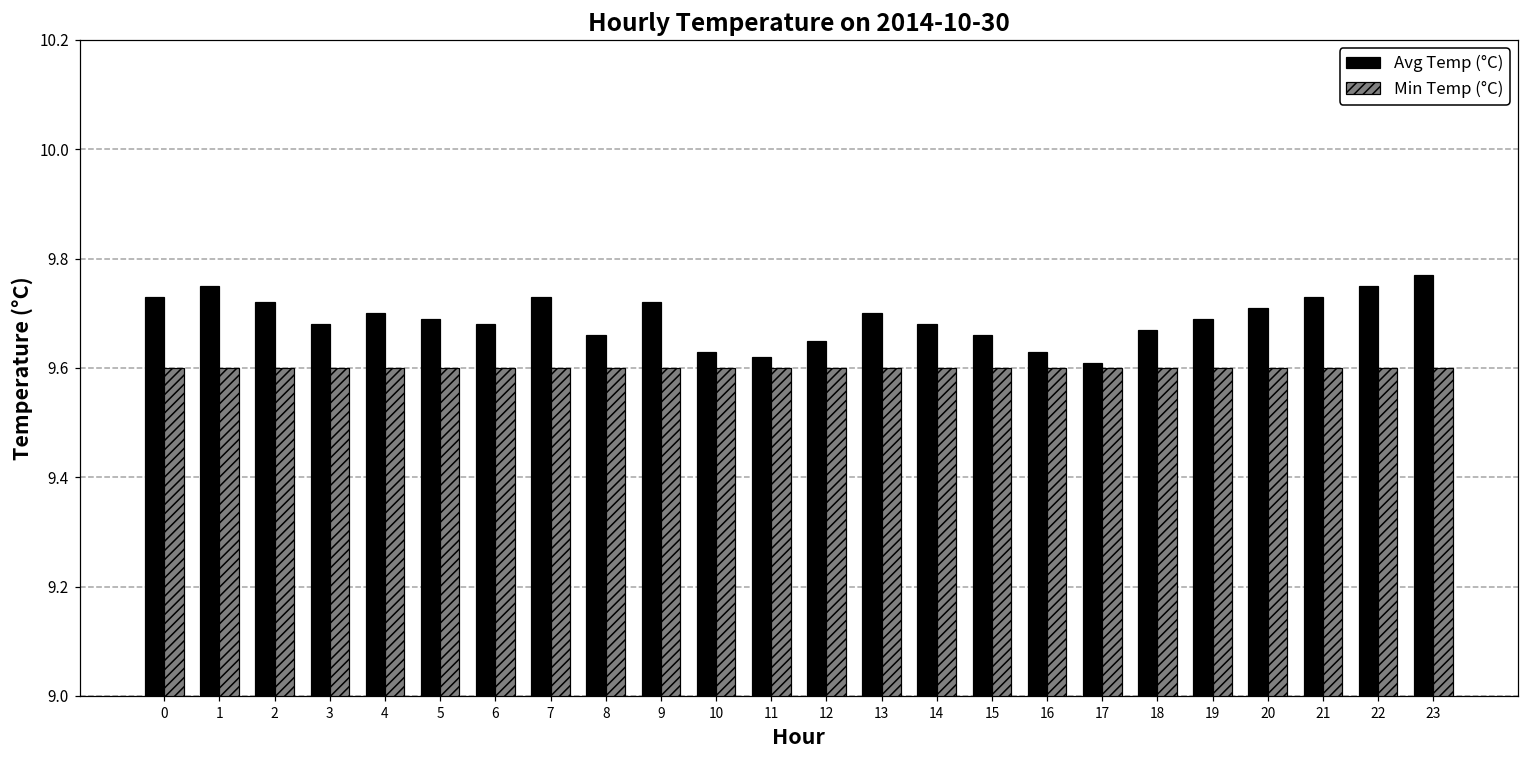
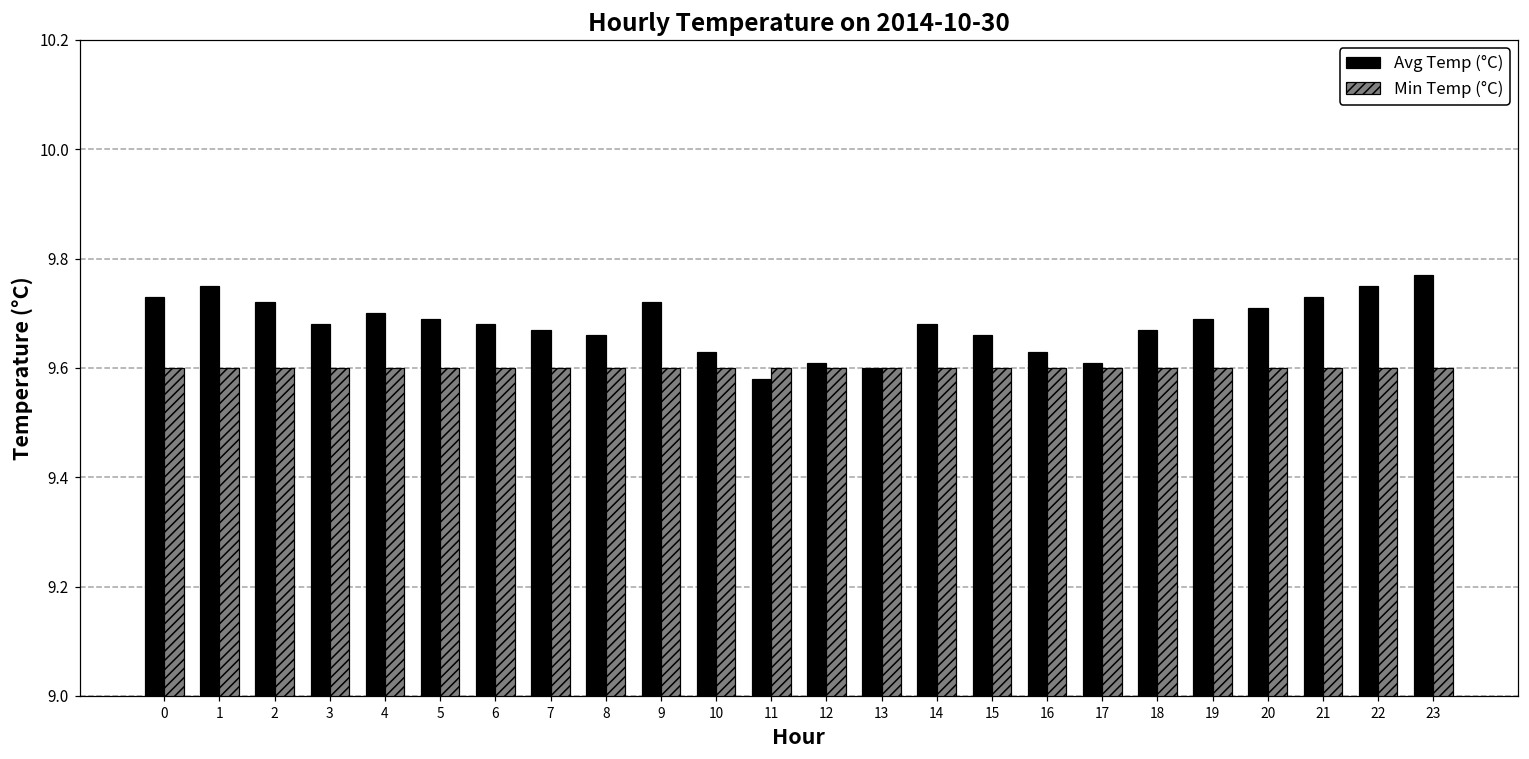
Avg Temp (°C), 7: 9.73 -> 9.67
Avg Temp (°C), 11: 9.62 -> 9.58
Avg Temp (°C), 12: 9.65 -> 9.61
Avg Temp (°C), 13: 9.7 -> 9.6
